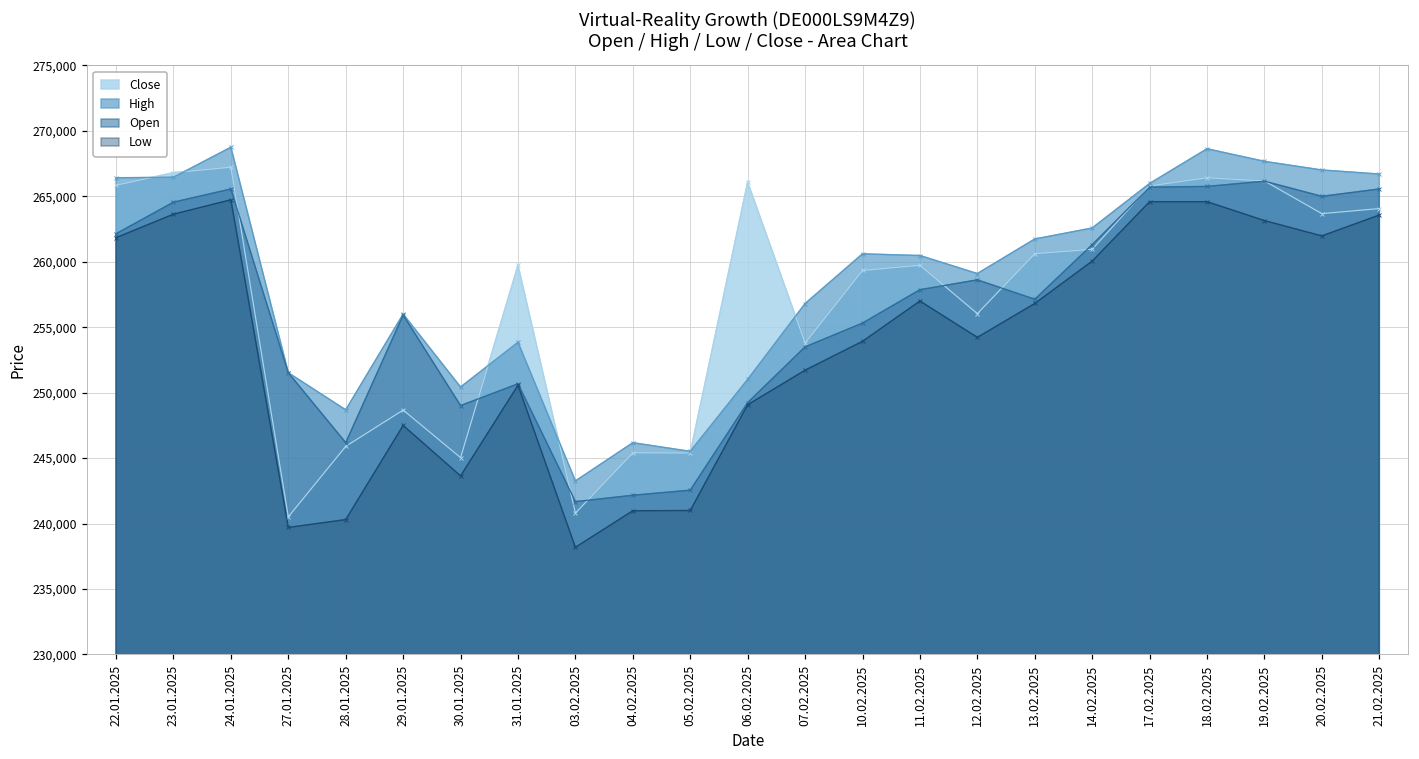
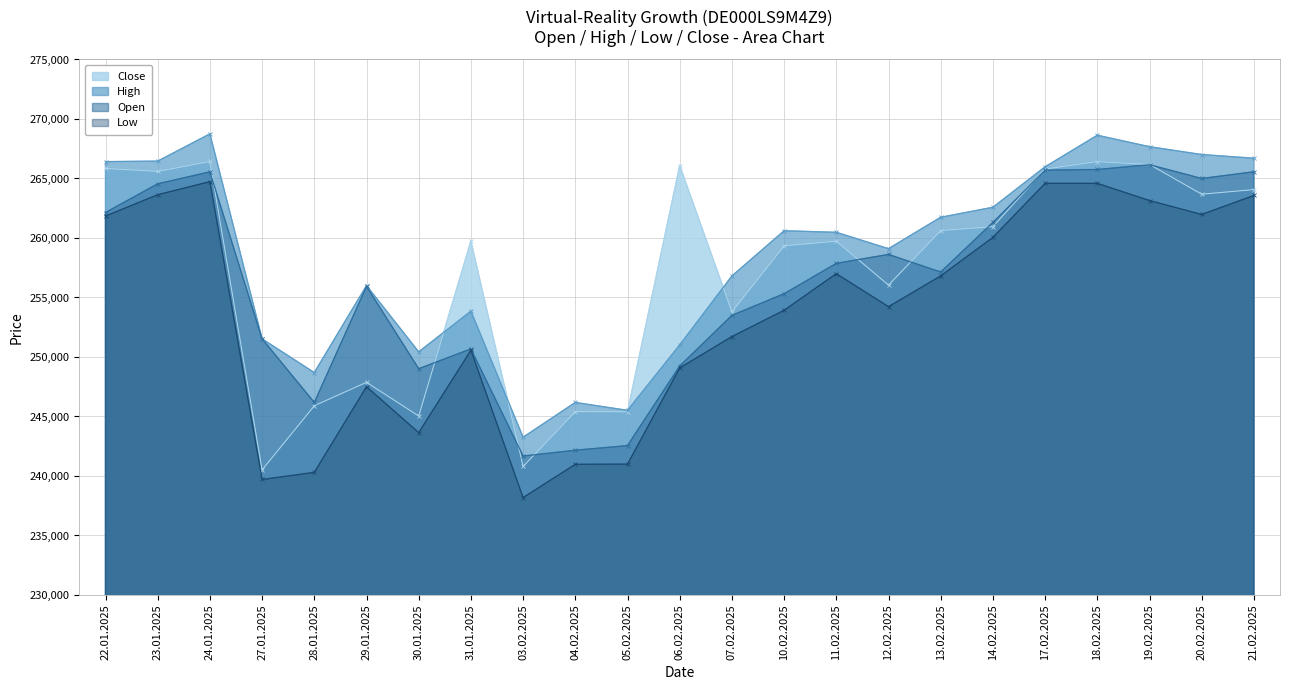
Close, 23.01.2025: 266,800 -> 265,600
Close, 24.01.2025: 267,200 -> 266,400
Close, 29.01.2025: 248,700 -> 247,900
